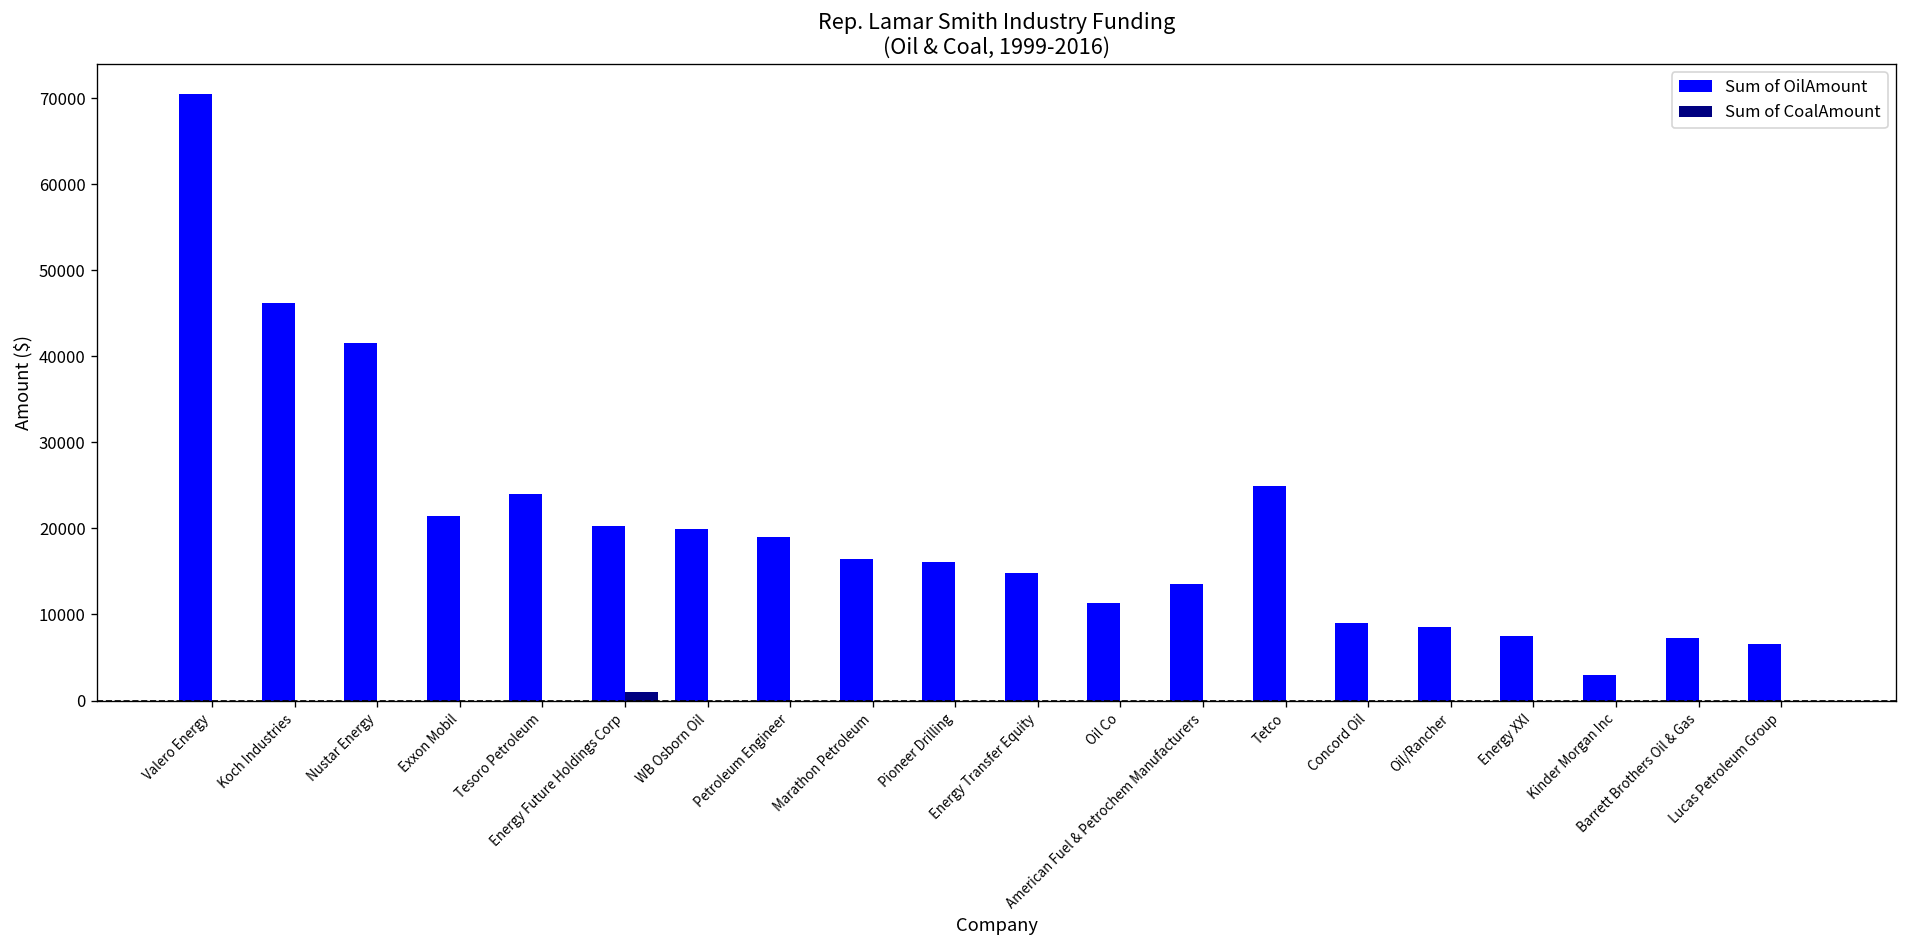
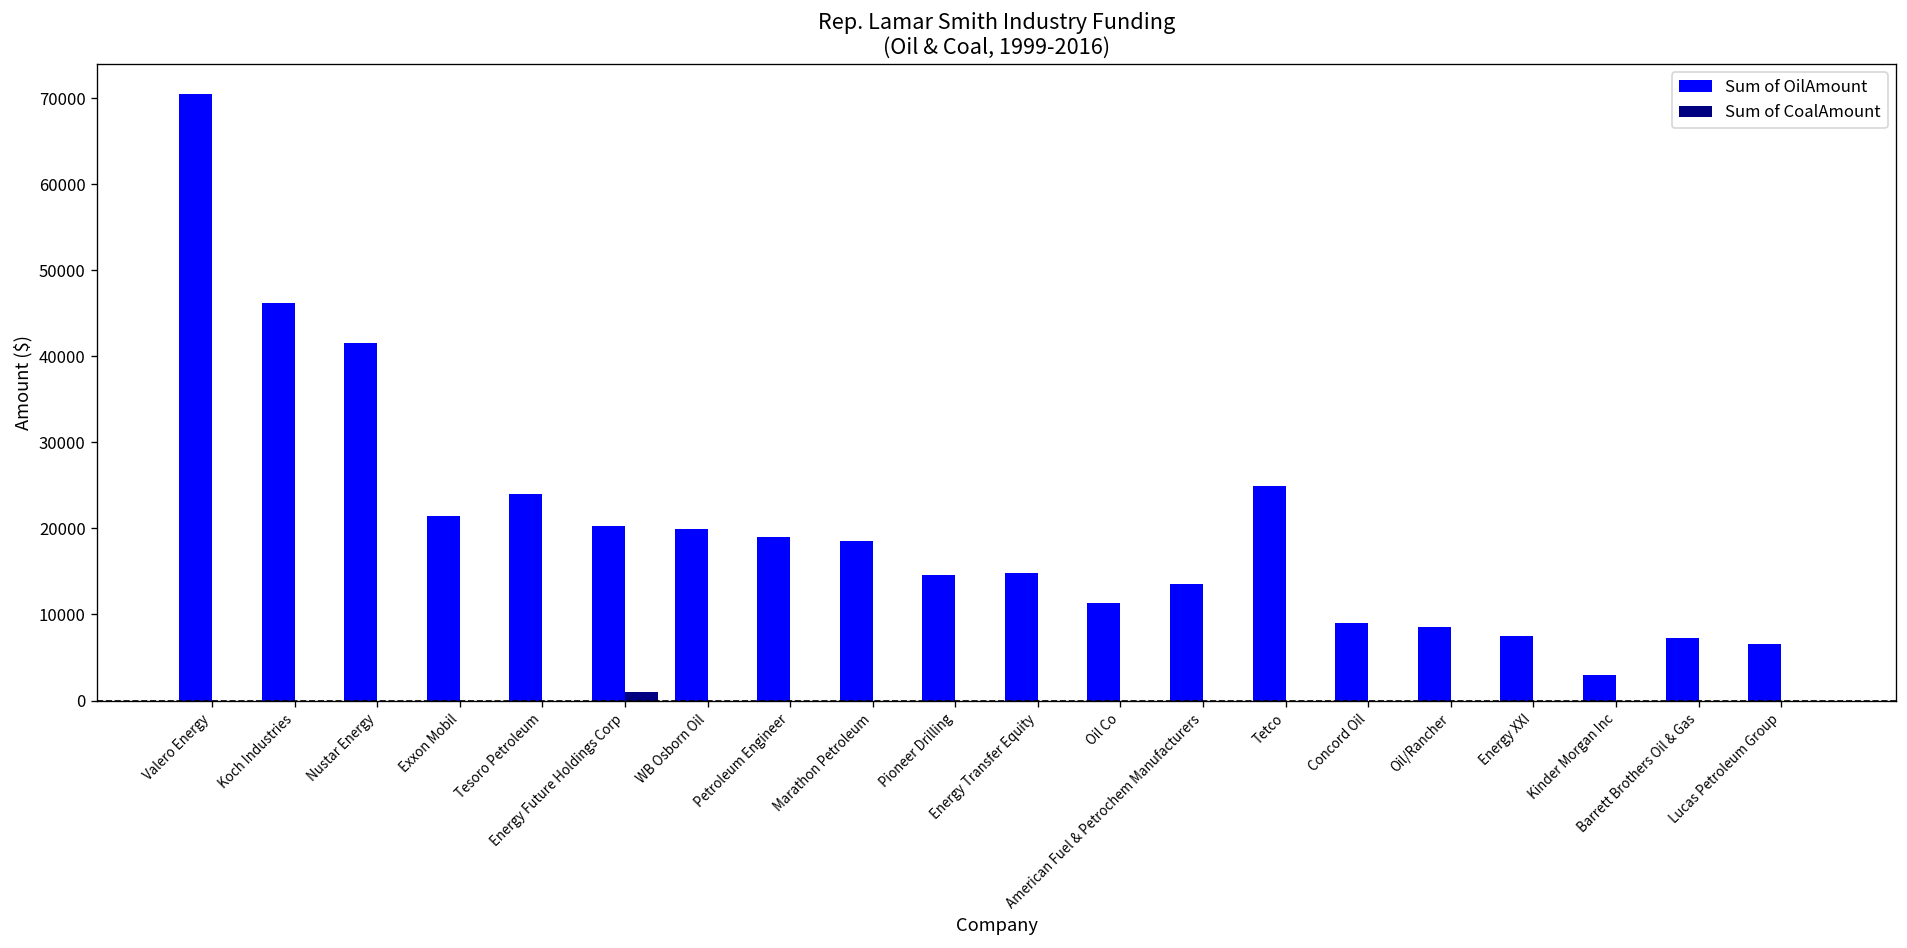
Sum of OilAmount, Marathon Petroleum: 16000 -> 19000
Sum of OilAmount, Pioneer Drilling: 16000 -> 15000
